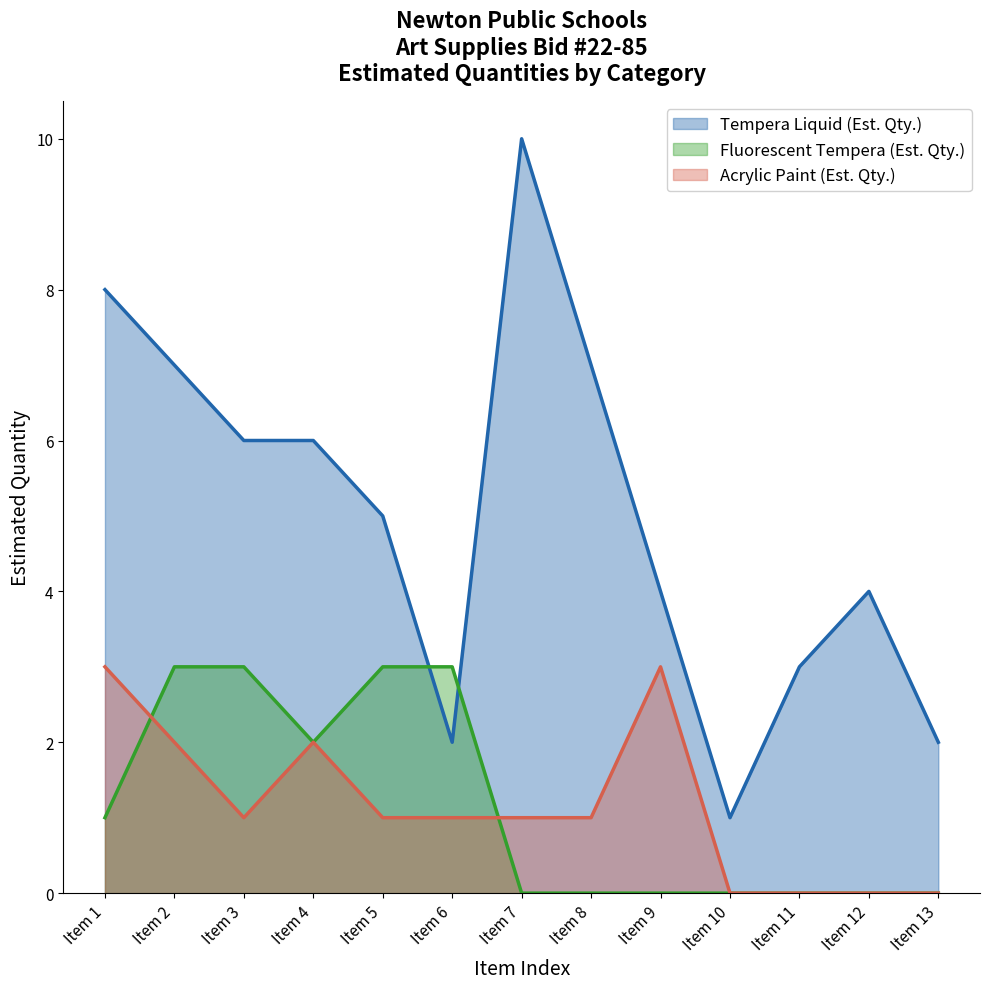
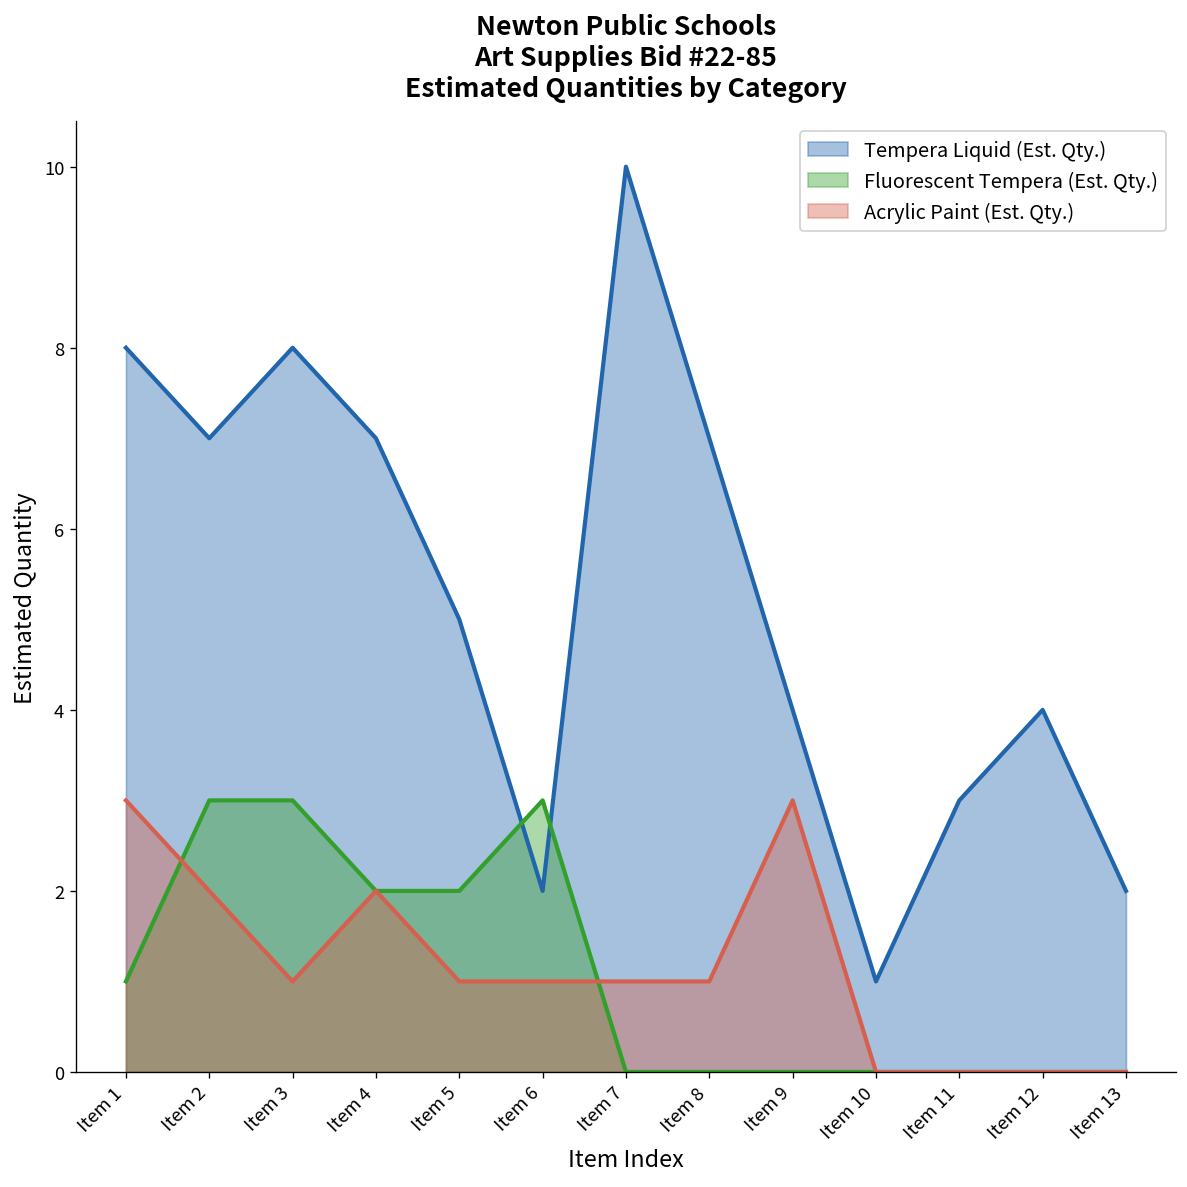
Tempera Liquid (Est. Qty.), Item 3: 6 -> 8
Tempera Liquid (Est. Qty.), Item 4: 6 -> 7
Fluorescent Tempera (Est. Qty.), Item 5: 3 -> 2
